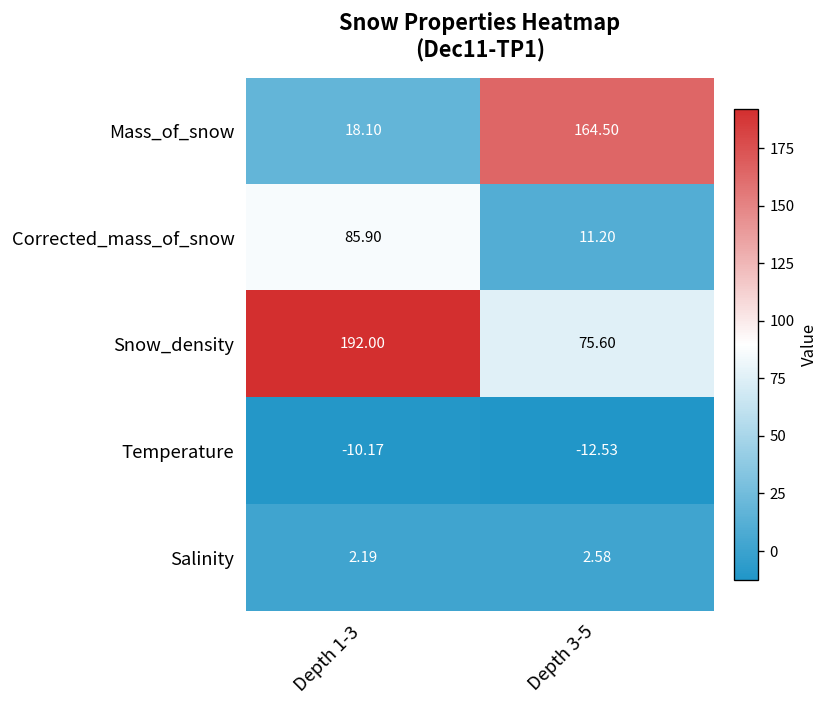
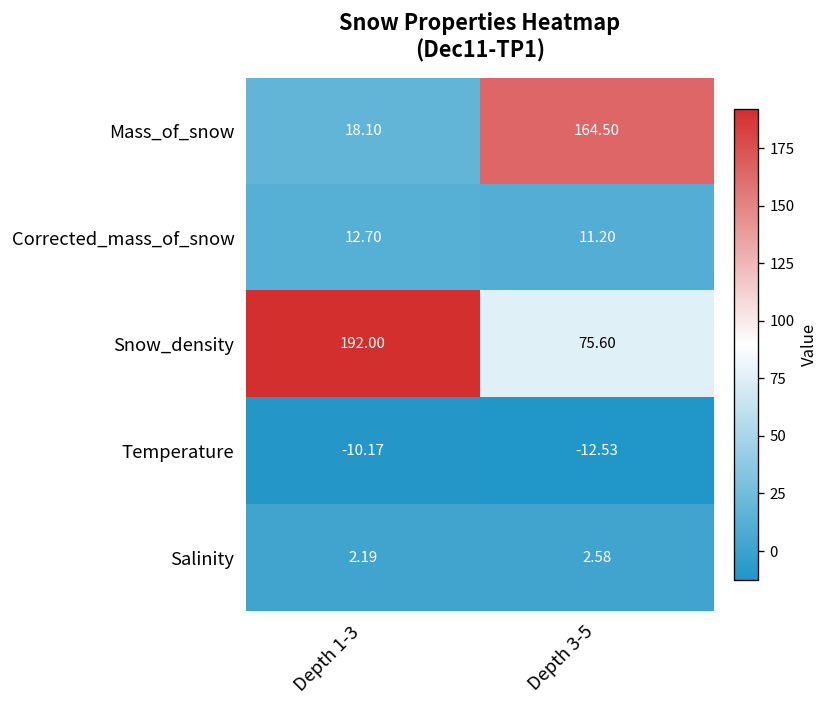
Corrected_mass_of_snow, Depth 1-3: 85.90 -> 12.70
